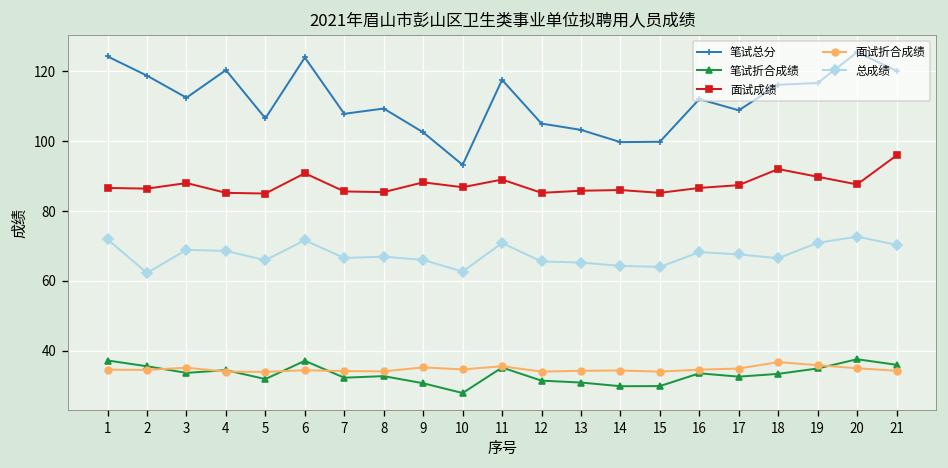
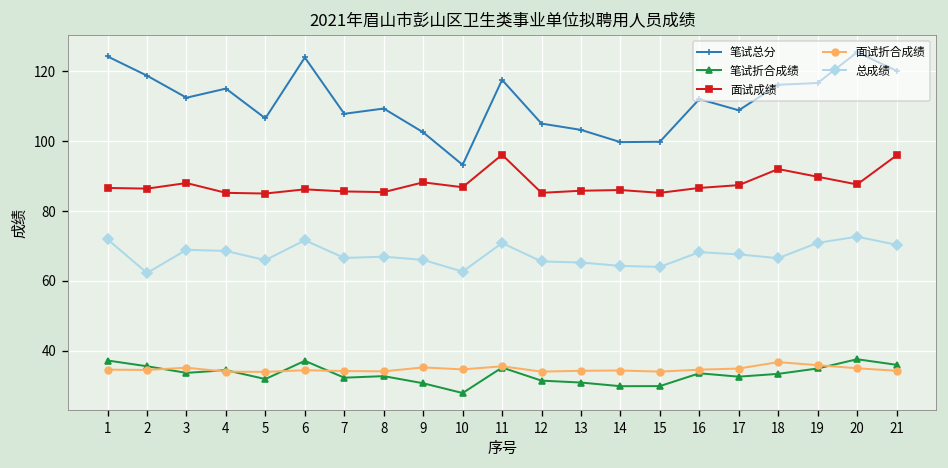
笔试总分, 4: 120 -> 115
面试成绩, 6: 91 -> 86
面试成绩, 11: 89 -> 96
